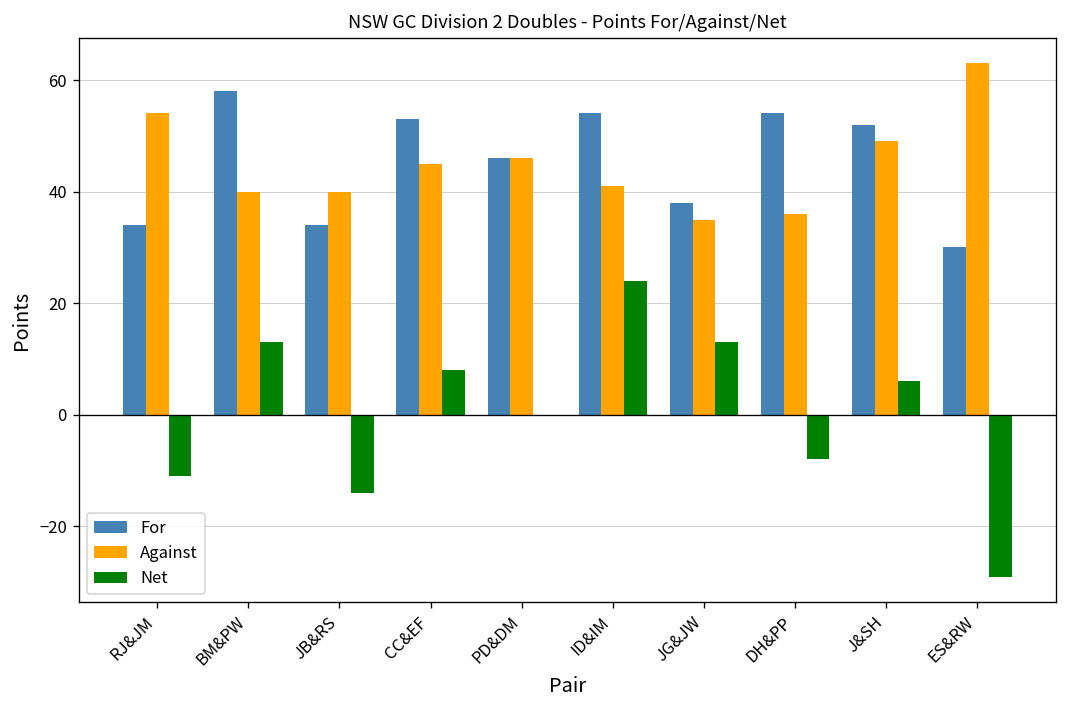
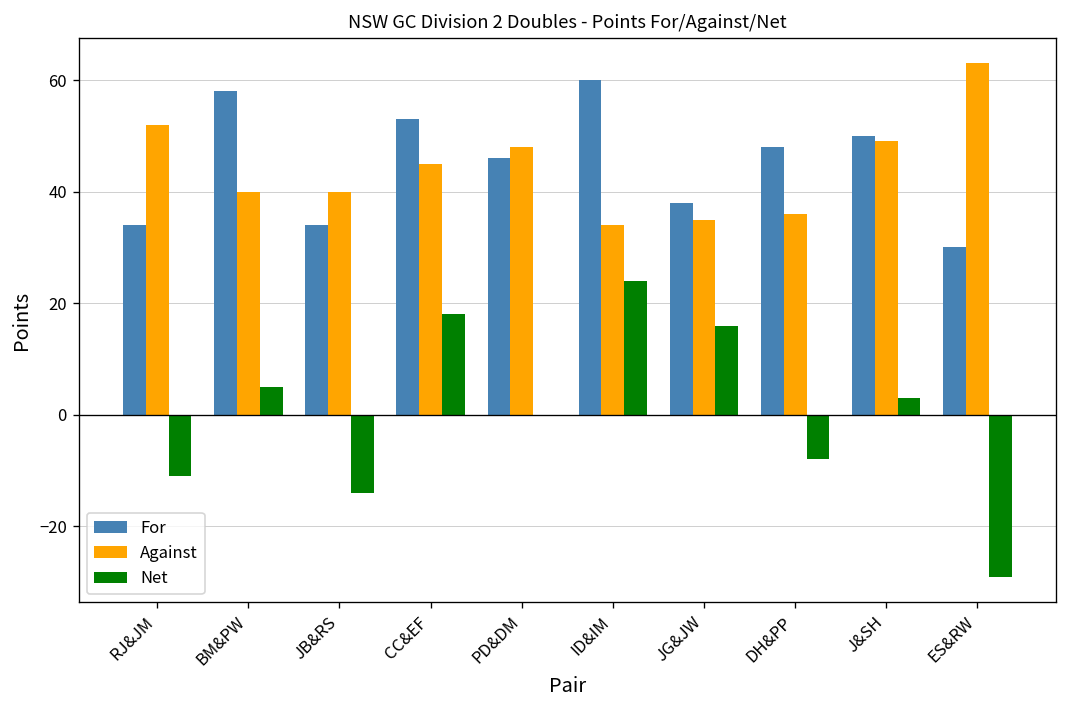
Against, RJ&JM: 54 -> 52
Net, BM&PW: 13 -> 5
Net, CC&EF: 8 -> 18
Against, PD&DM: 46 -> 48
For, ID&IM: 54 -> 60
Against, ID&IM: 41 -> 34
Net, JG&JW: 13 -> 16
For, DH&PP: 54 -> 48
For, J&SH: 52 -> 50
Net, J&SH: 6 -> 3
